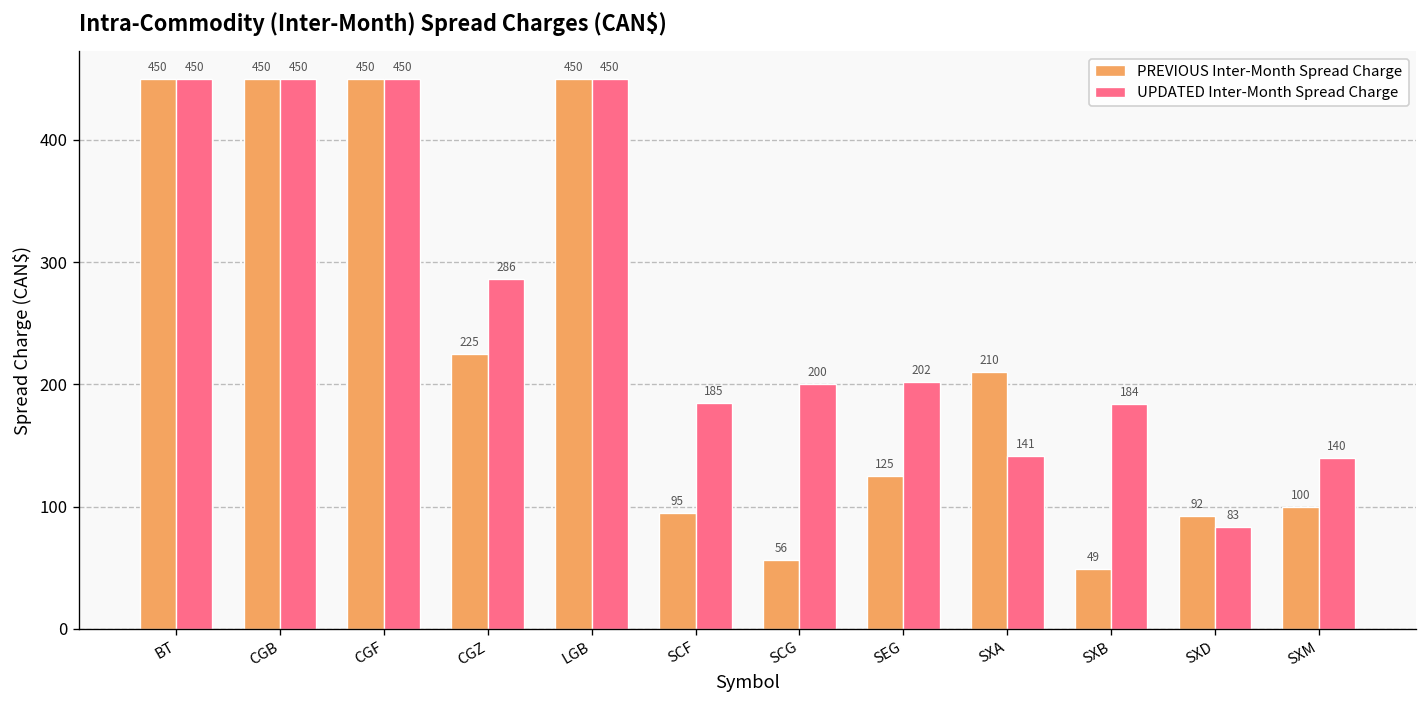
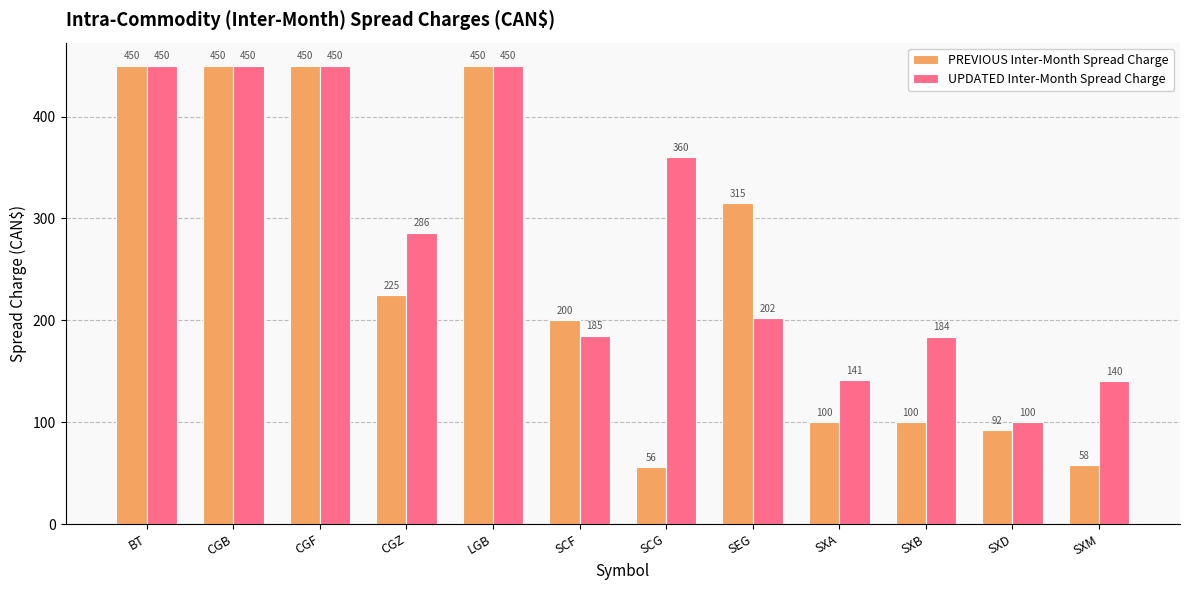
PREVIOUS Inter-Month Spread Charge, SCF: 95 -> 200
UPDATED Inter-Month Spread Charge, SCG: 200 -> 360
PREVIOUS Inter-Month Spread Charge, SEG: 125 -> 315
PREVIOUS Inter-Month Spread Charge, SXA: 210 -> 100
PREVIOUS Inter-Month Spread Charge, SXB: 49 -> 100
UPDATED Inter-Month Spread Charge, SXD: 83 -> 100
PREVIOUS Inter-Month Spread Charge, SXM: 100 -> 58
